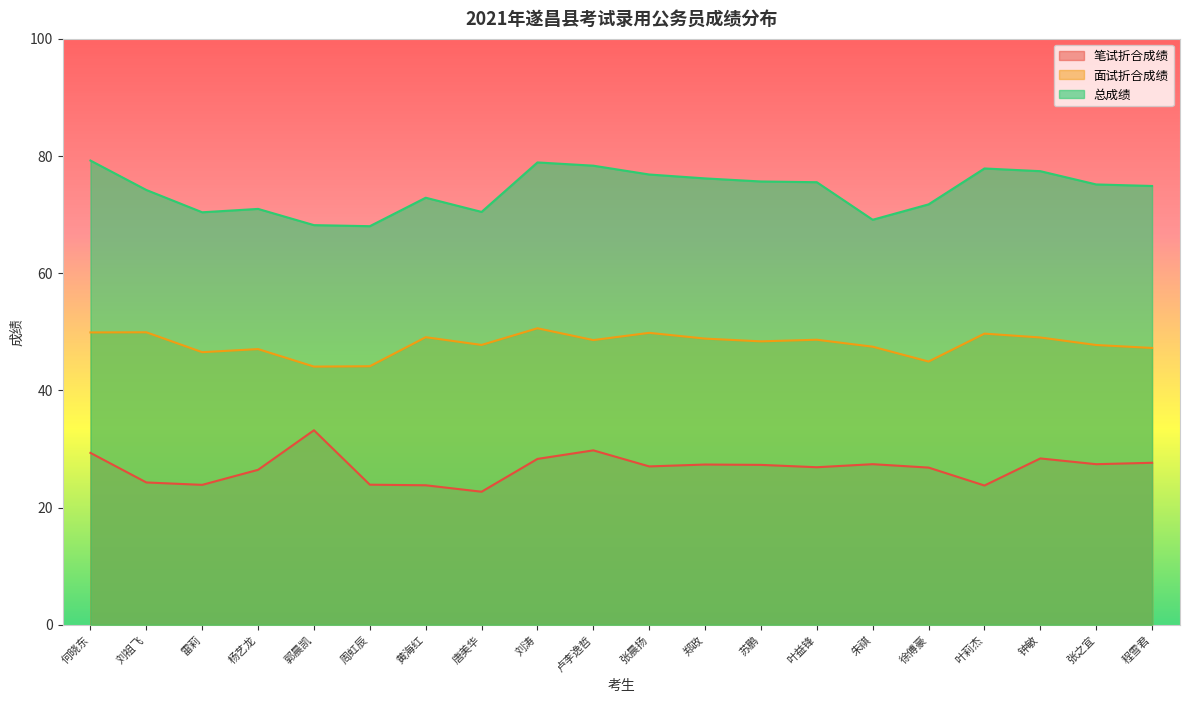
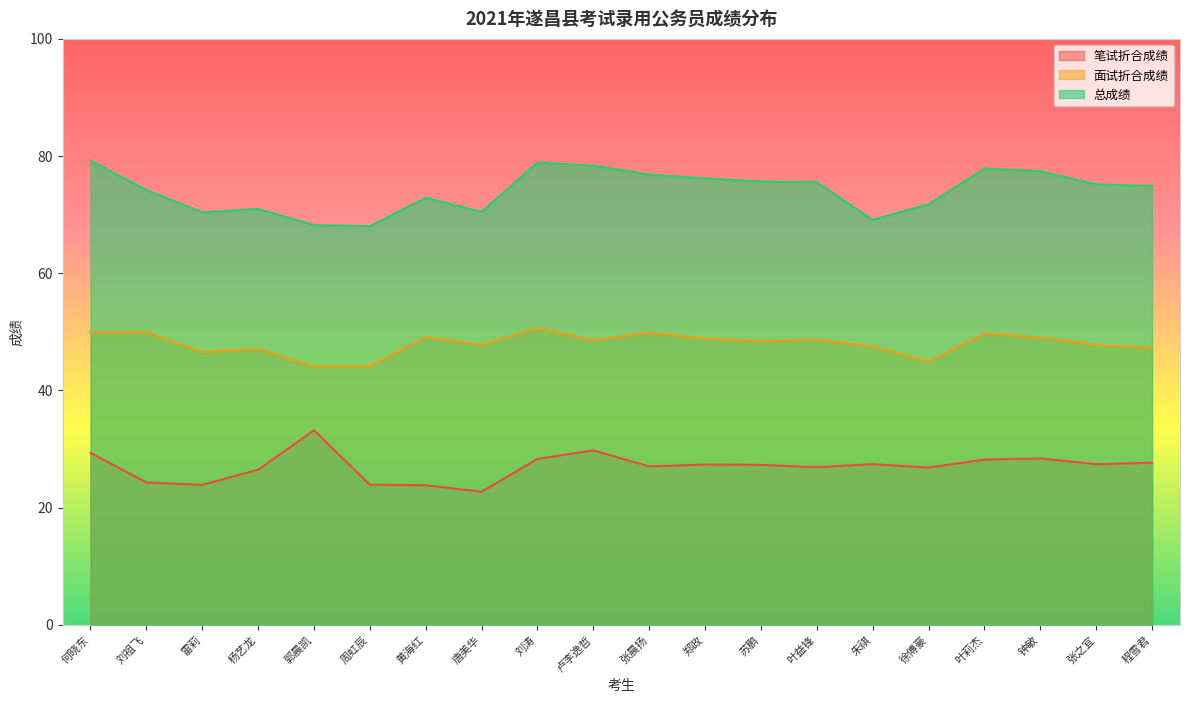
笔试折合成绩, 叶莉杰: 24 -> 28
